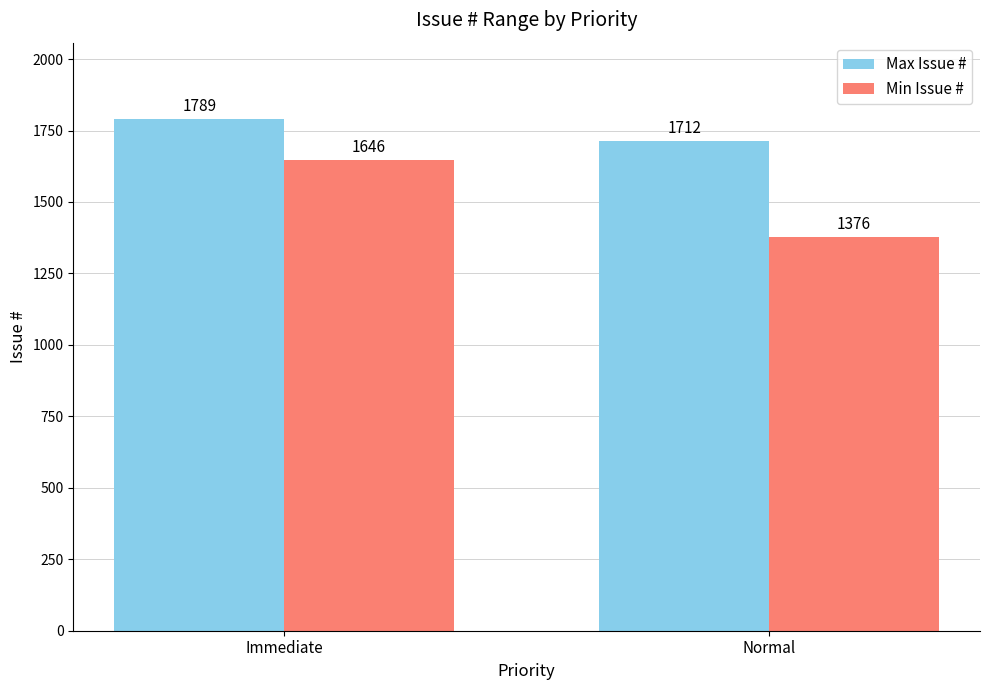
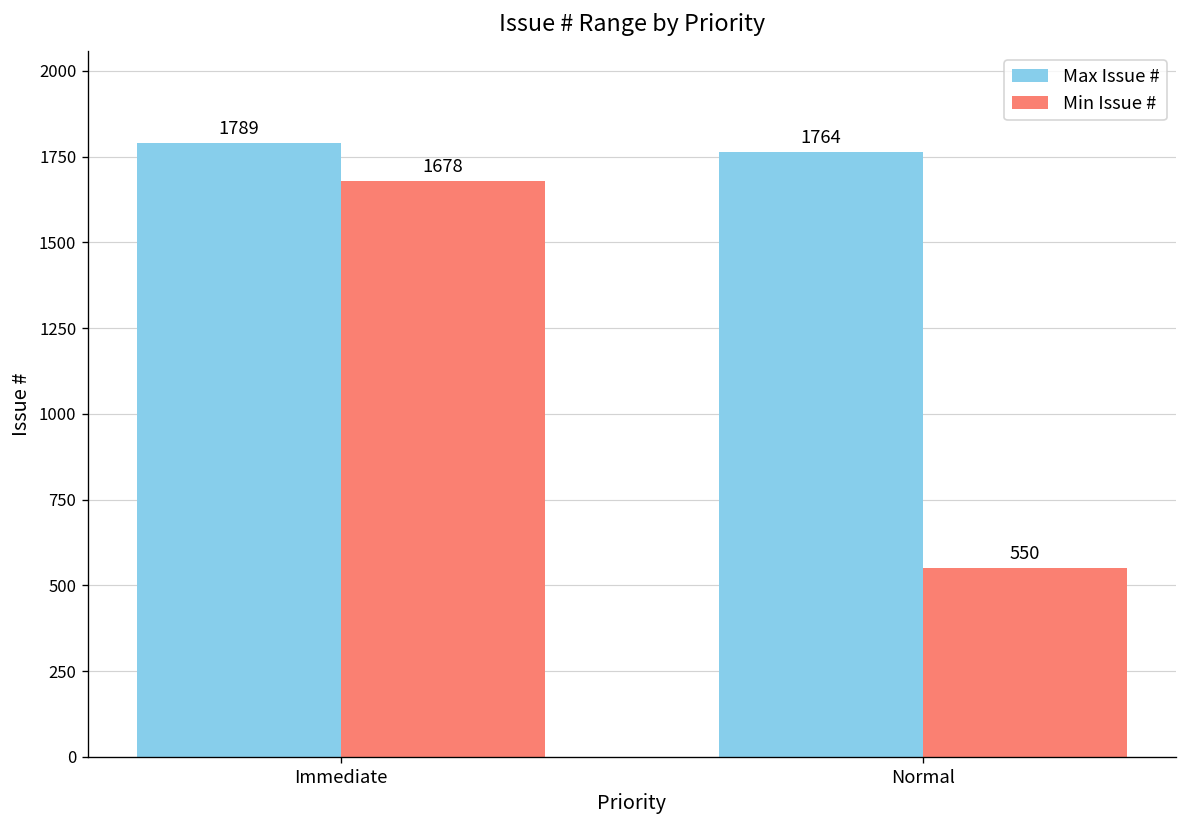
Min Issue #, Immediate: 1646 -> 1678
Max Issue #, Normal: 1712 -> 1764
Min Issue #, Normal: 1376 -> 550
